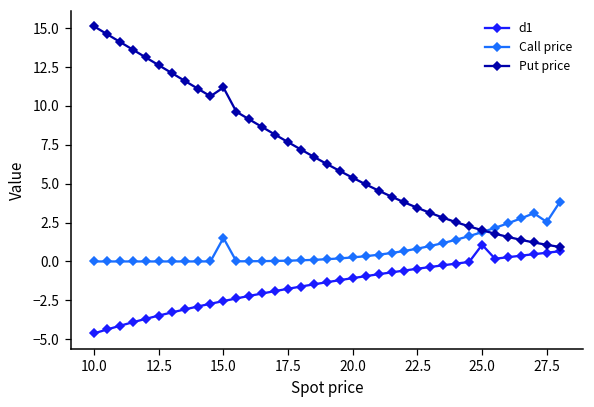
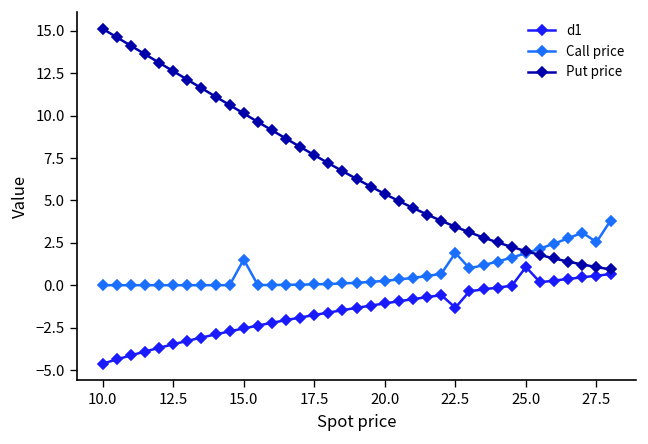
Put price, 15.0: 11.2 -> 10.1
d1, 22.5: -0.5 -> -1.3
Call price, 22.5: 0.8 -> 1.9
